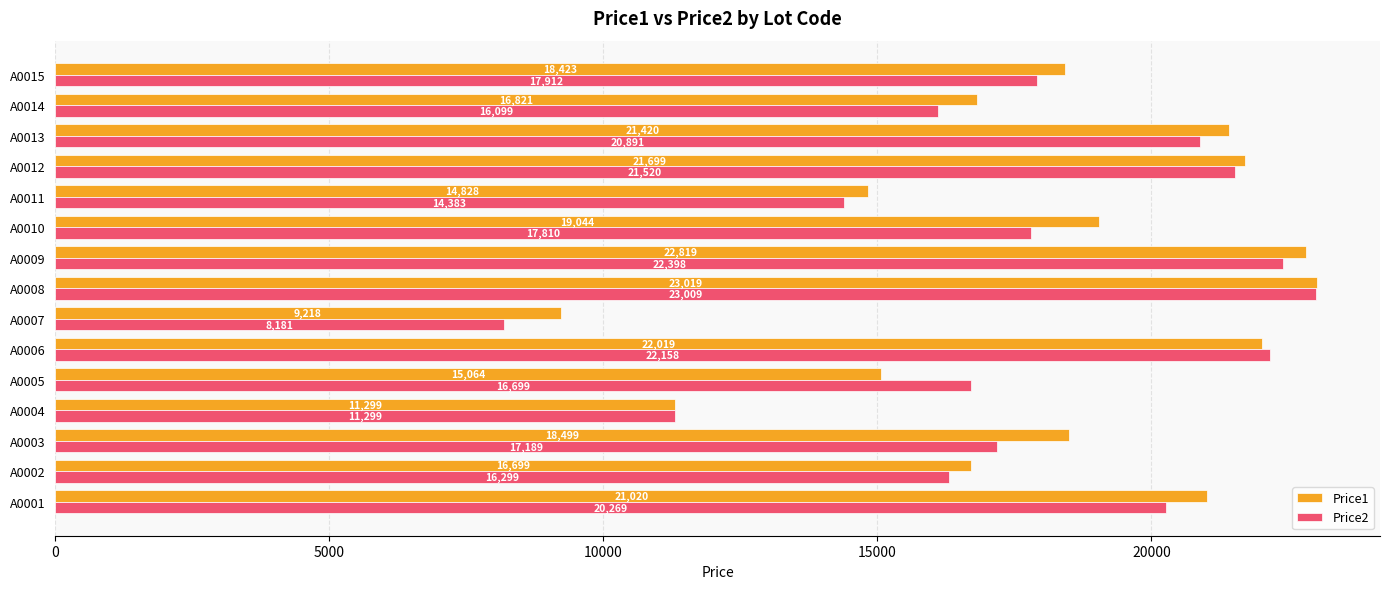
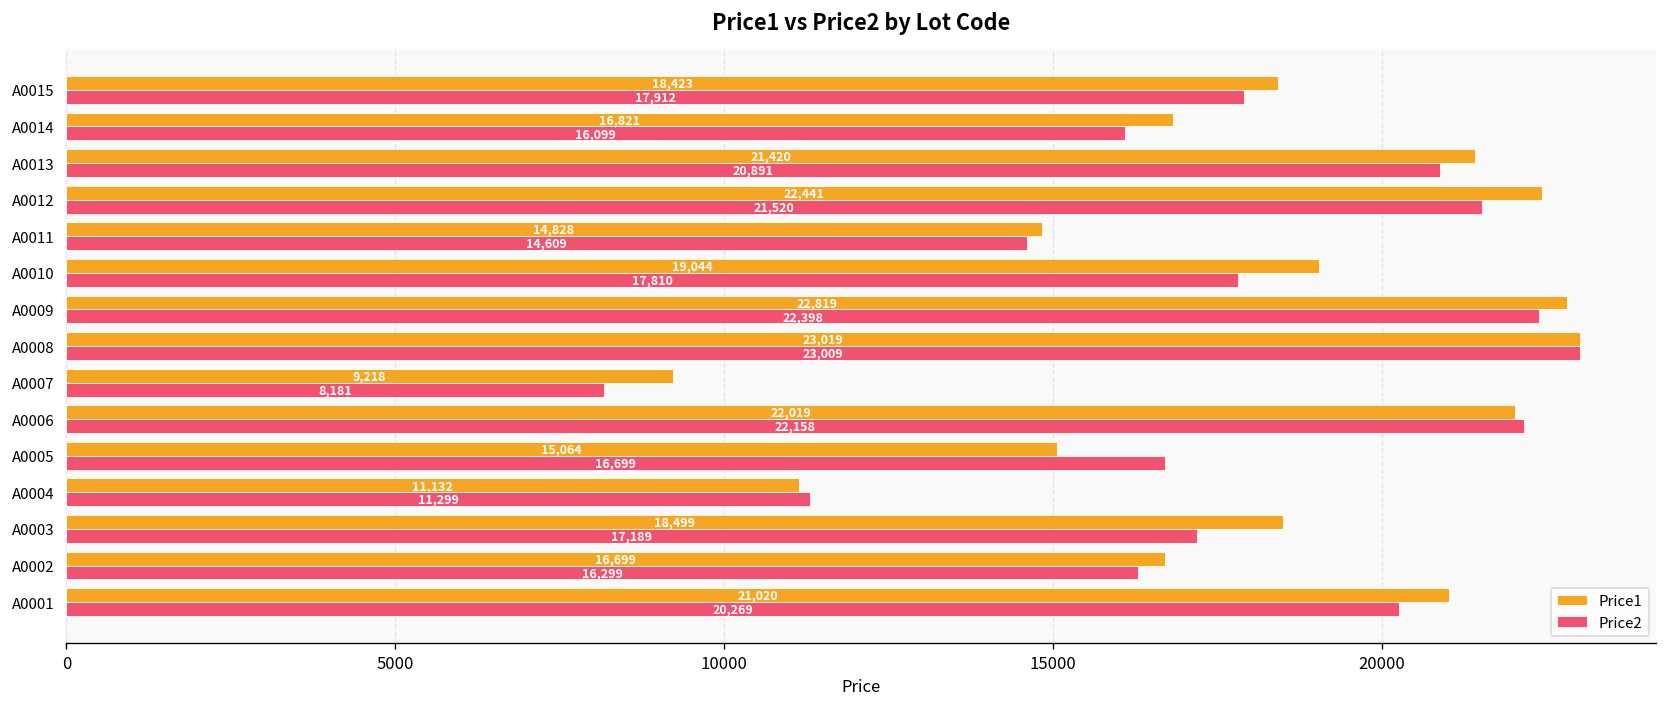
Price1, A0012: 21,699 -> 22,441
Price2, A0011: 14,383 -> 14,609
Price1, A0004: 11,299 -> 11,132
